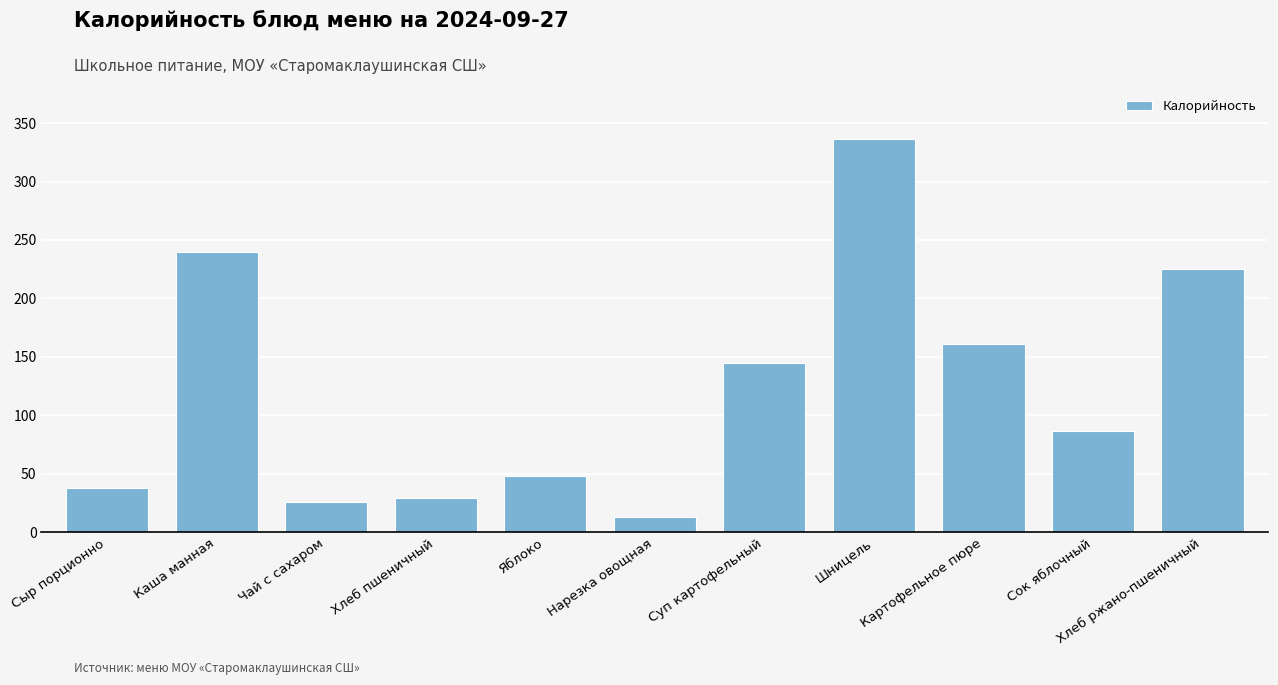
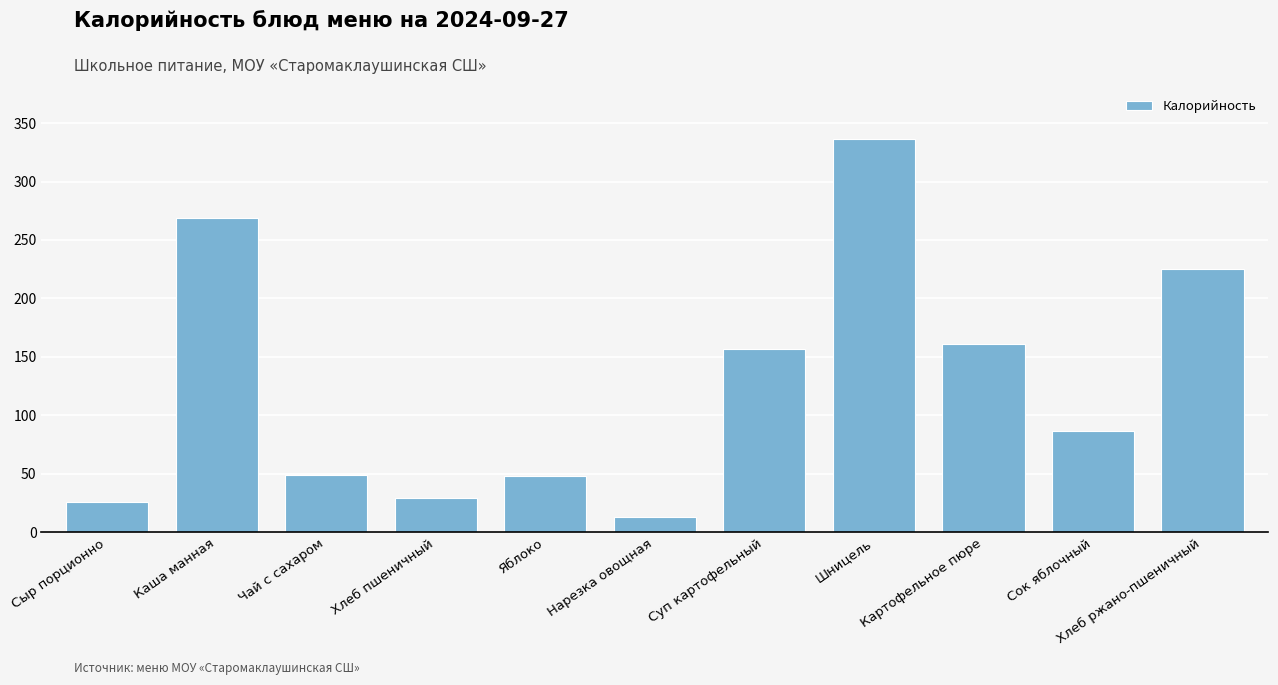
Сыр порционно: 38 -> 26
Каша манная: 240 -> 269
Чай с сахаром: 26 -> 49
Суп картофельный: 145 -> 157
